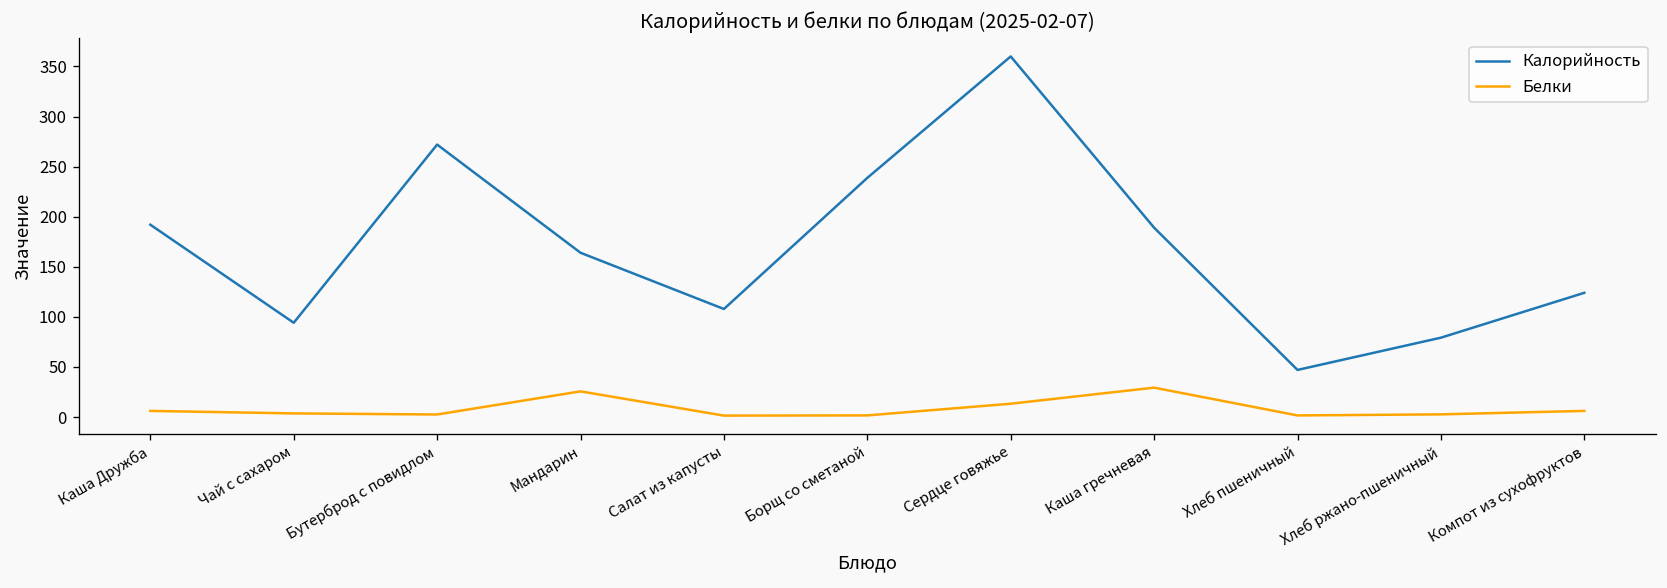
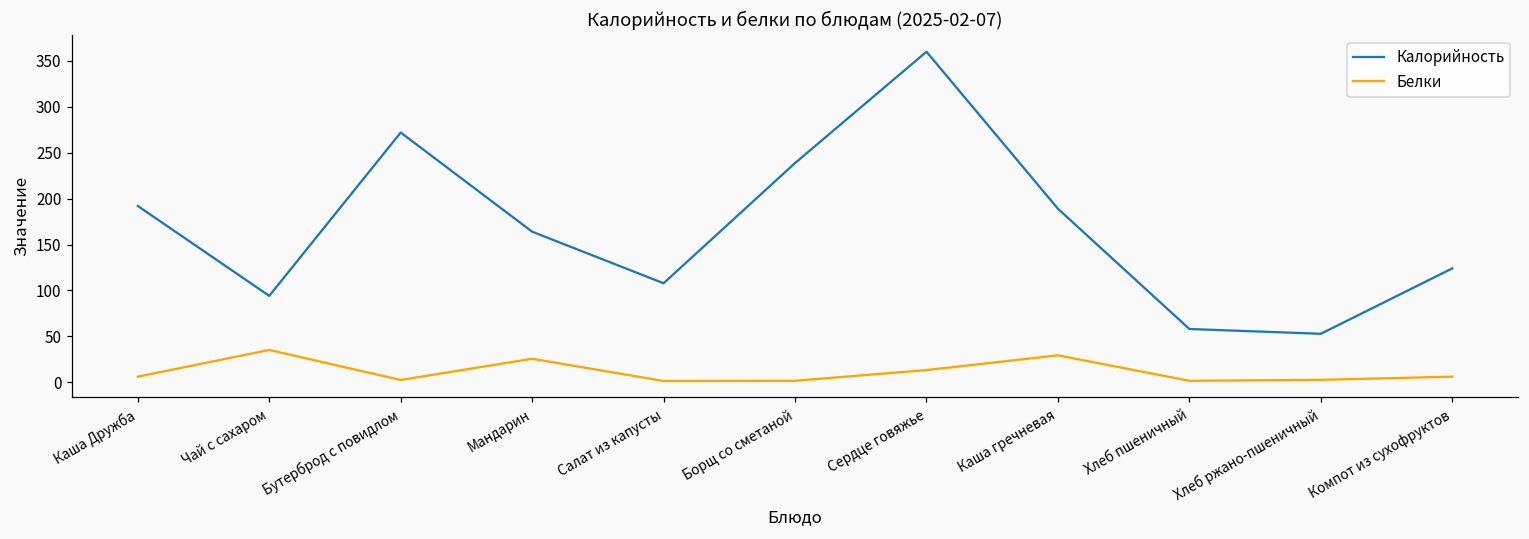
Белки, Чай с сахаром: 0 -> 40
Калорийность, Хлеб пшеничный: 50 -> 60
Калорийность, Хлеб ржано-пшеничный: 80 -> 50
